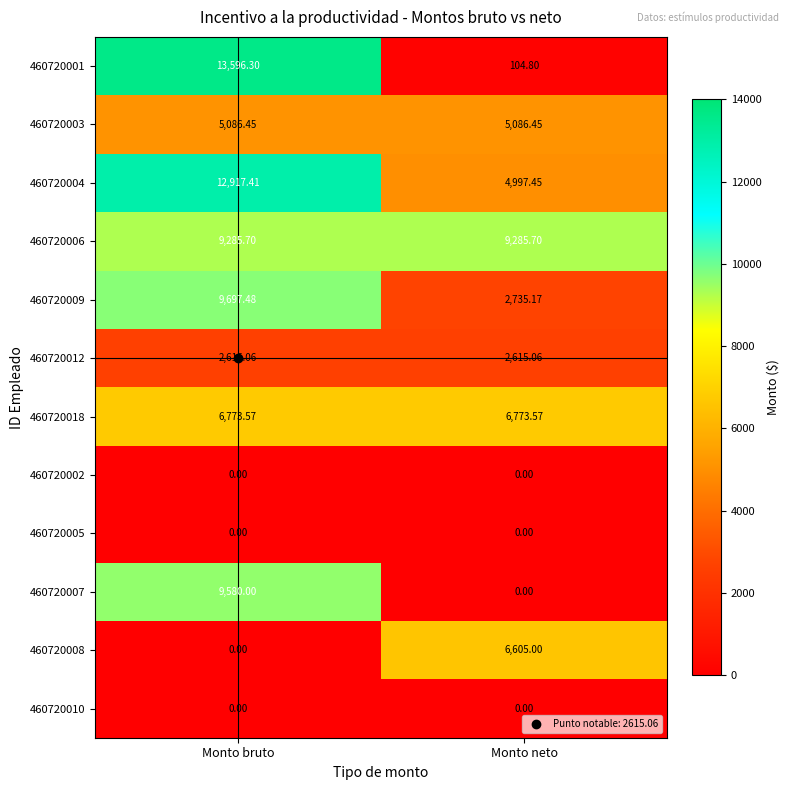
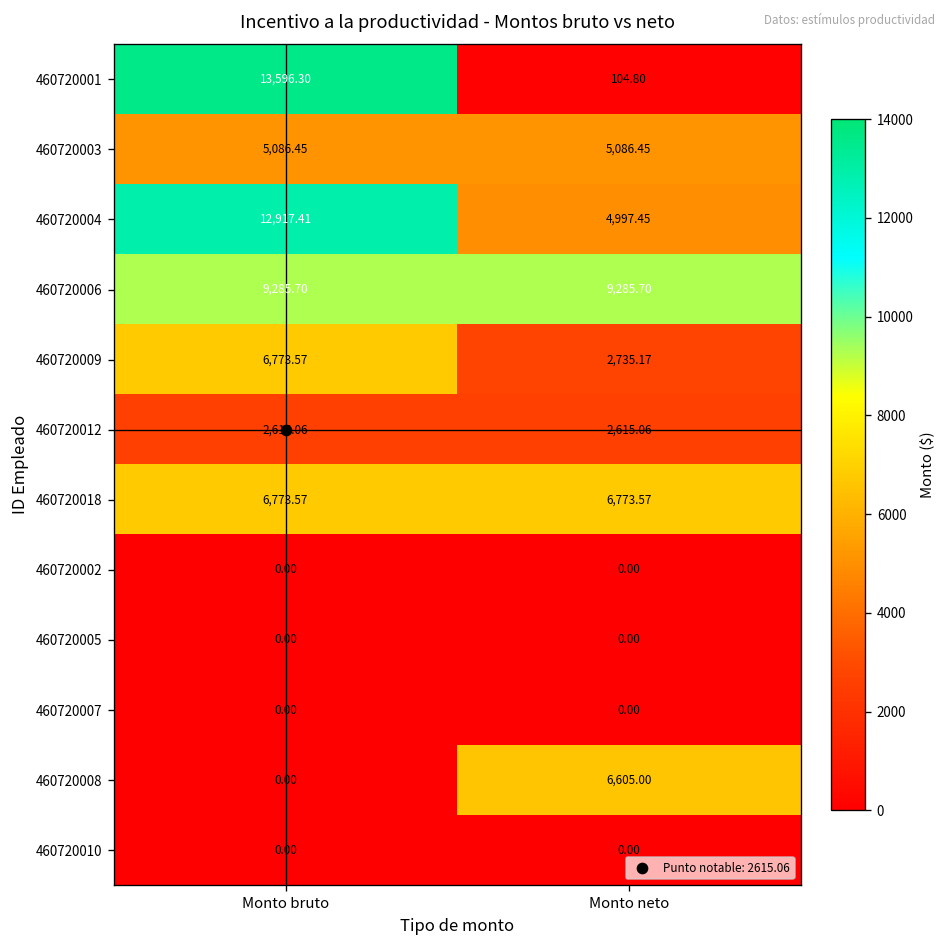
460720009, Monto bruto: 9,697.48 -> 6,773.57
460720007, Monto bruto: 9,580.00 -> 0.00
